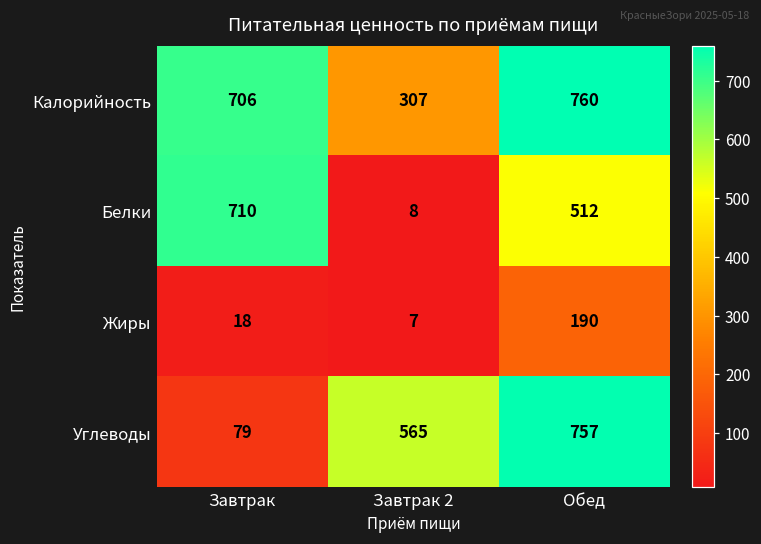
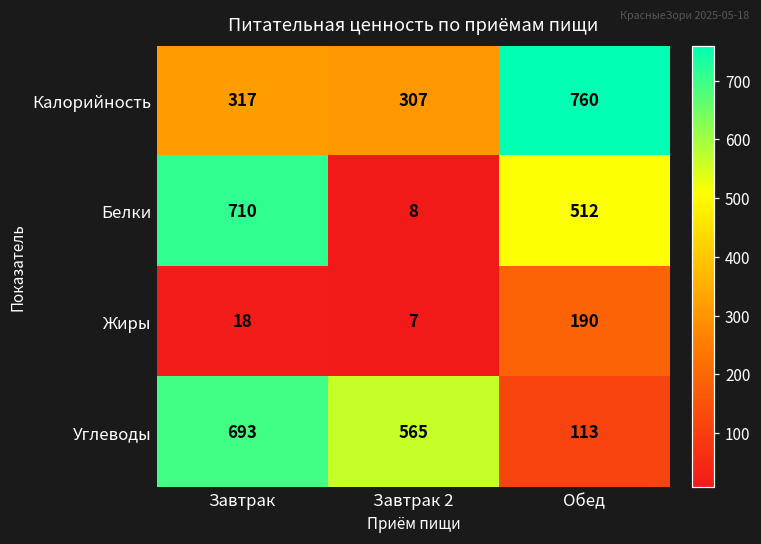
Калорийность, Завтрак: 706 -> 317
Углеводы, Завтрак: 79 -> 693
Углеводы, Обед: 757 -> 113
